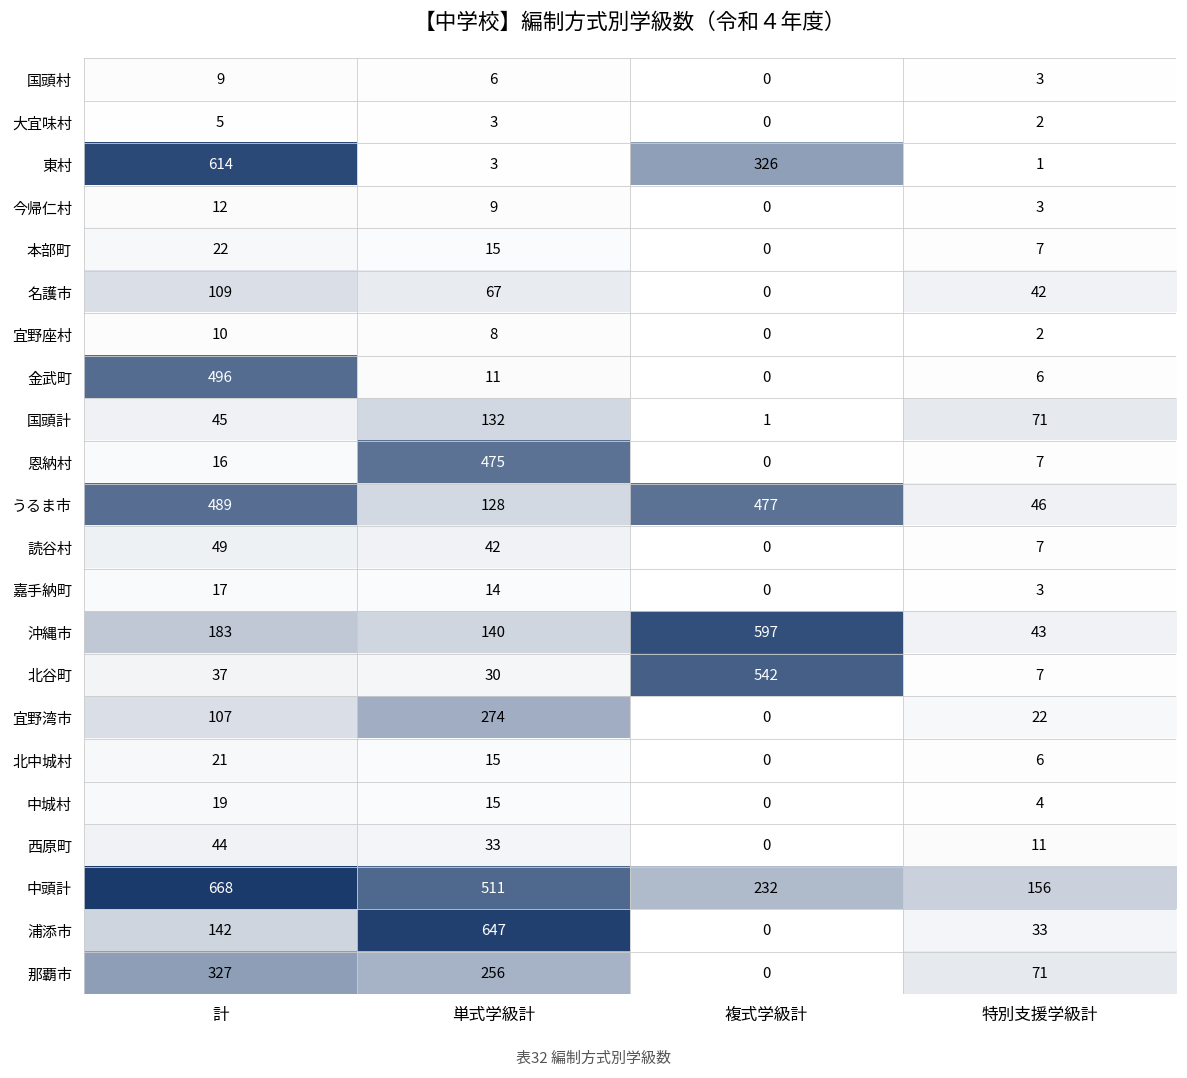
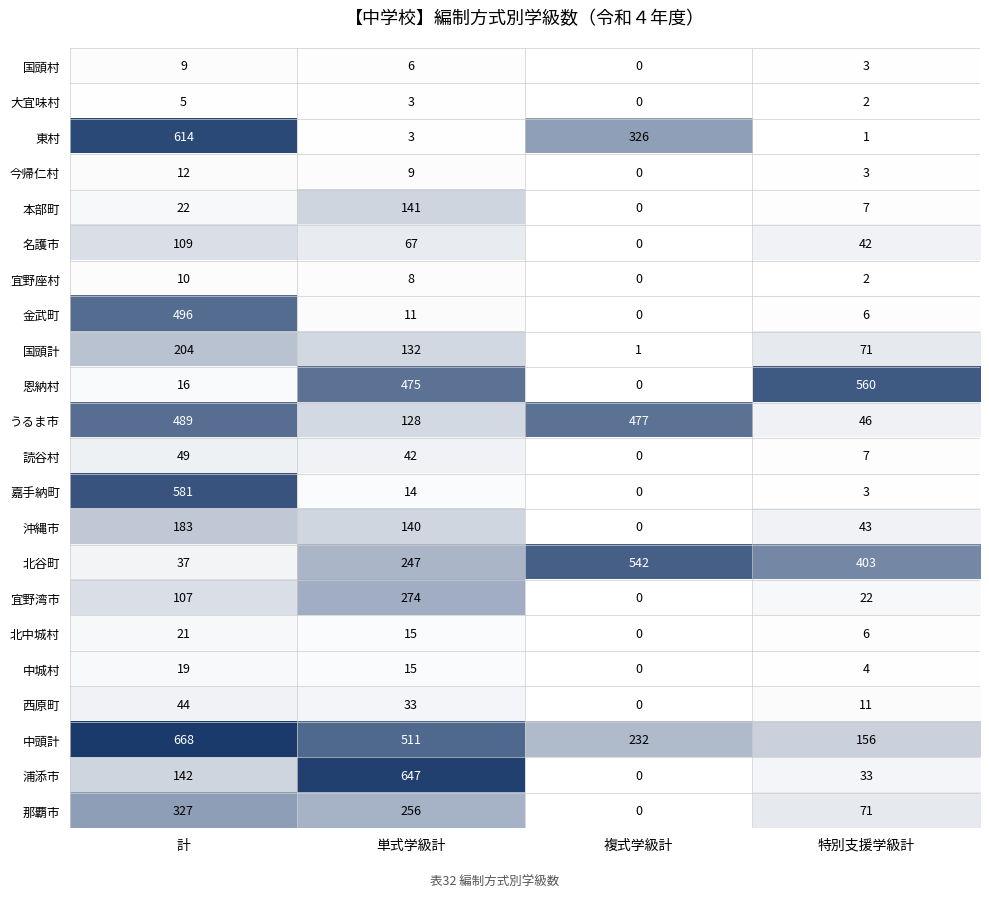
本部町, 単式学級計: 15 -> 141
国頭計, 計: 45 -> 204
恩納村, 特別支援学級計: 7 -> 560
嘉手納町, 計: 17 -> 581
沖縄市, 複式学級計: 597 -> 0
北谷町, 単式学級計: 30 -> 247
北谷町, 特別支援学級計: 7 -> 403
